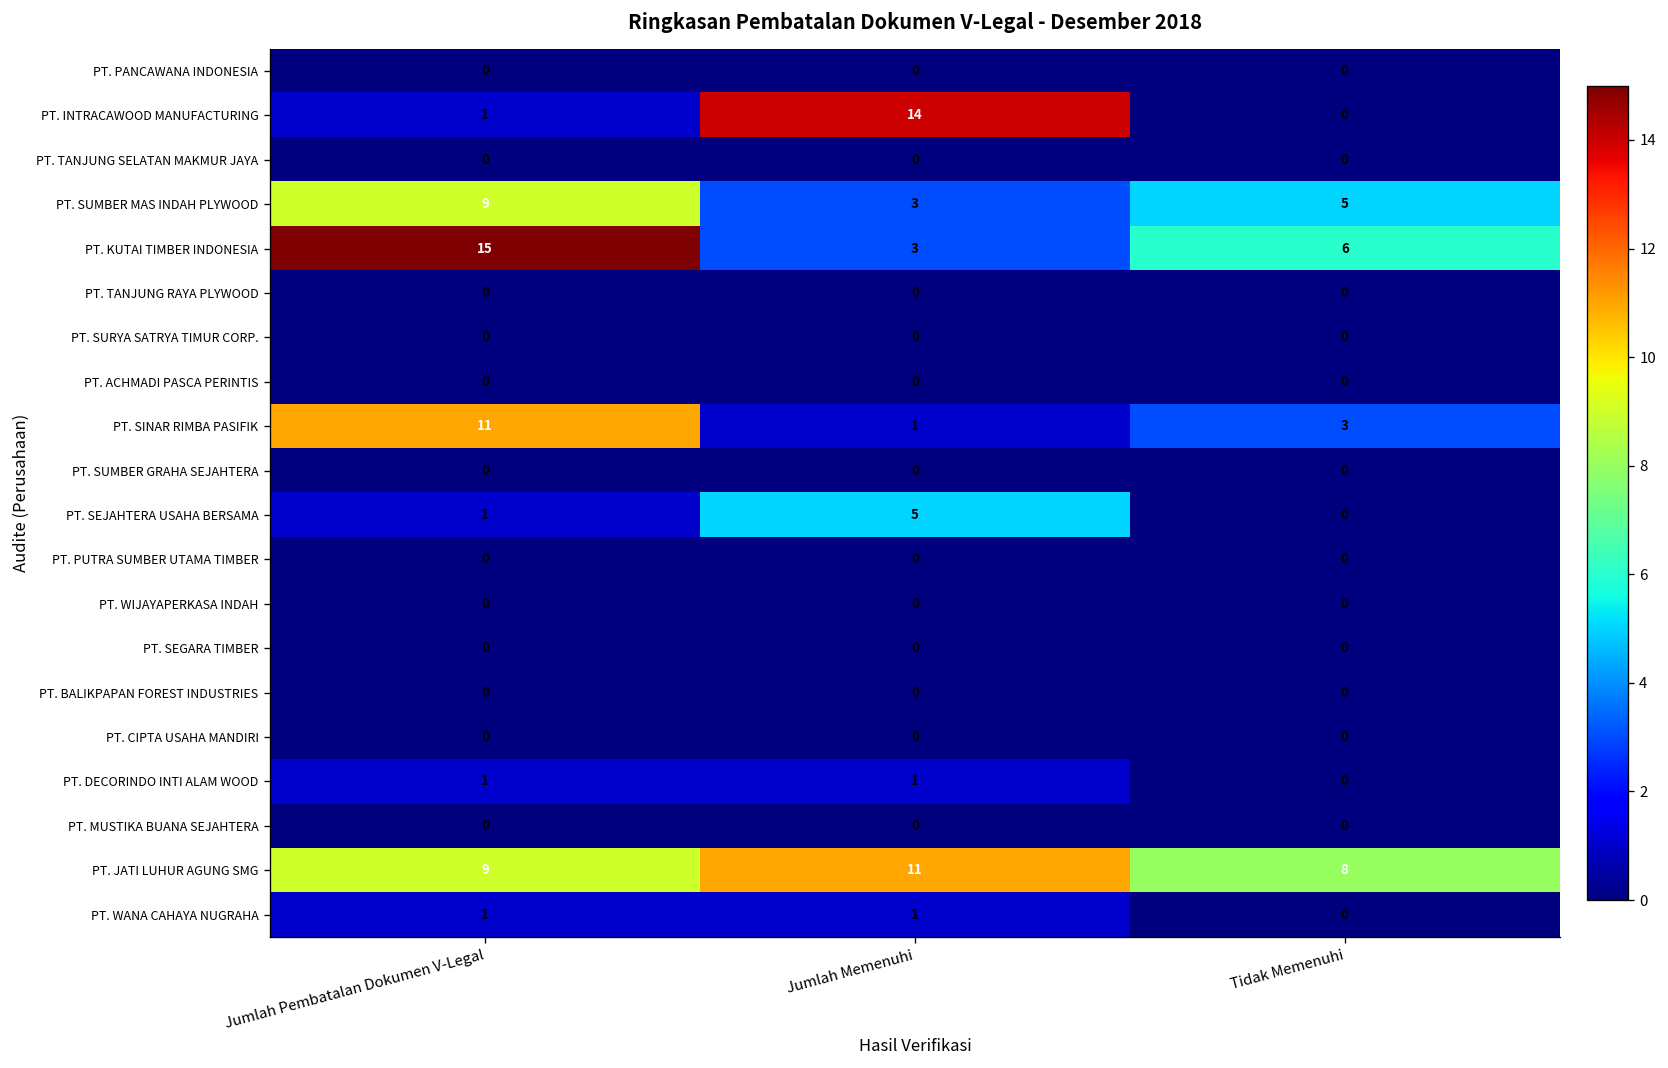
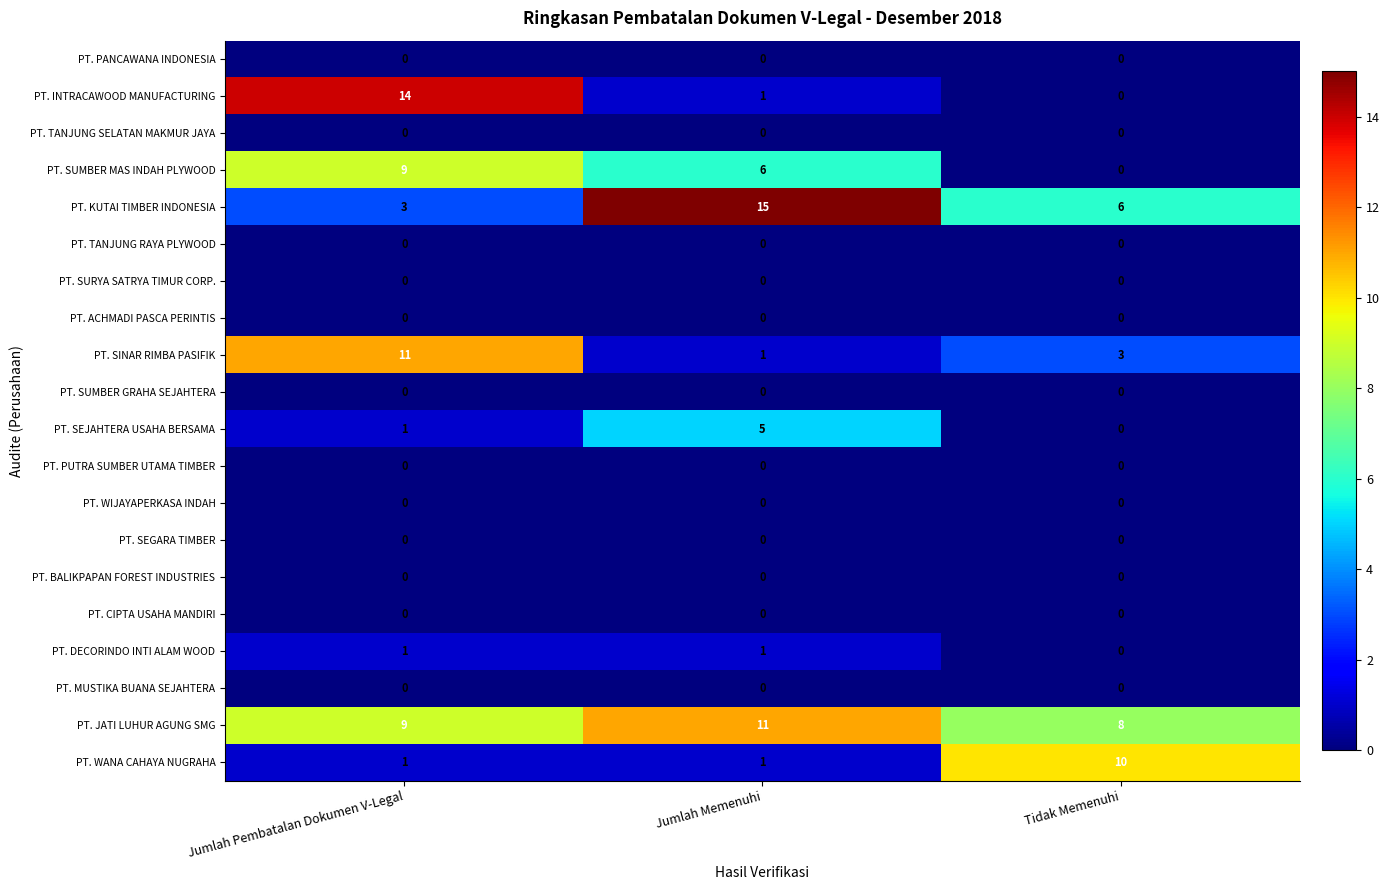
PT. INTRACAWOOD MANUFACTURING, Jumlah Pembatalan Dokumen V-Legal: 1 -> 14
PT. INTRACAWOOD MANUFACTURING, Jumlah Memenuhi: 14 -> 1
PT. SUMBER MAS INDAH PLYWOOD, Jumlah Memenuhi: 3 -> 6
PT. SUMBER MAS INDAH PLYWOOD, Tidak Memenuhi: 5 -> 0
PT. KUTAI TIMBER INDONESIA, Jumlah Pembatalan Dokumen V-Legal: 15 -> 3
PT. KUTAI TIMBER INDONESIA, Jumlah Memenuhi: 3 -> 15
PT. WANA CAHAYA NUGRAHA, Tidak Memenuhi: 0 -> 10
